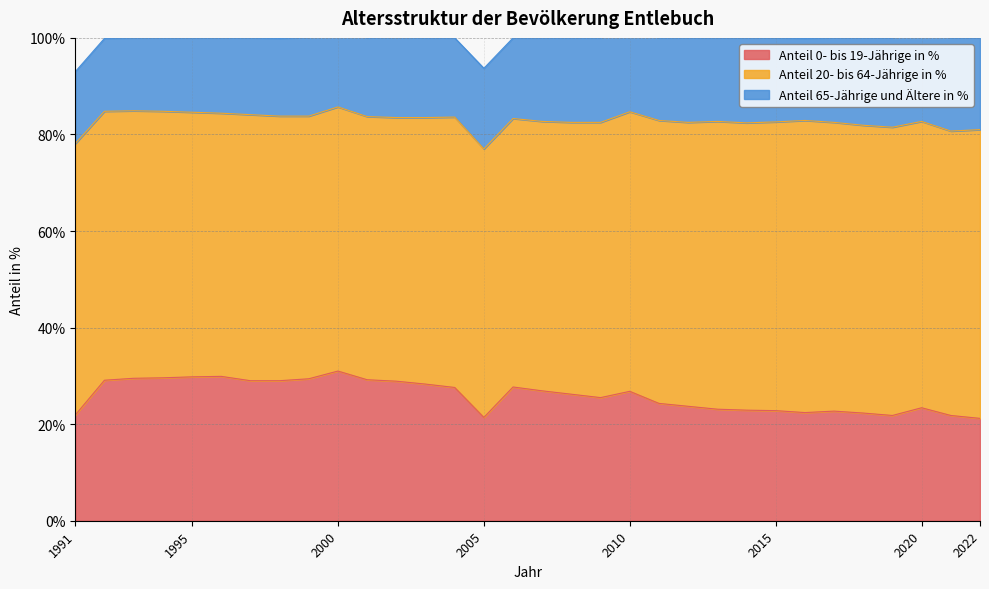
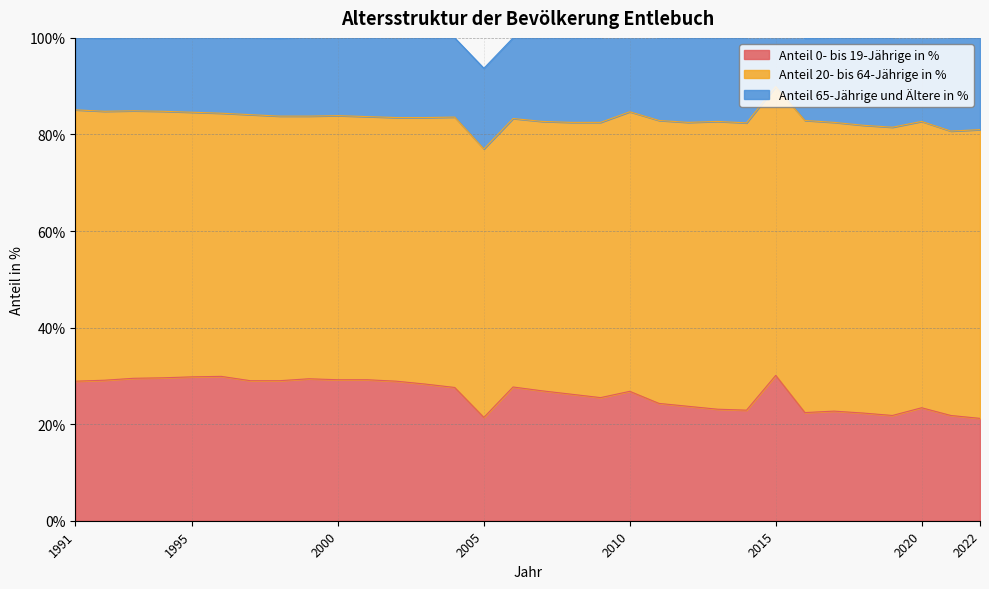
Anteil 0- bis 19-Jährige in %, 1991: 22% -> 29%
Anteil 0- bis 19-Jährige in %, 2000: 31% -> 29%
Anteil 0- bis 19-Jährige in %, 2015: 23% -> 30%
